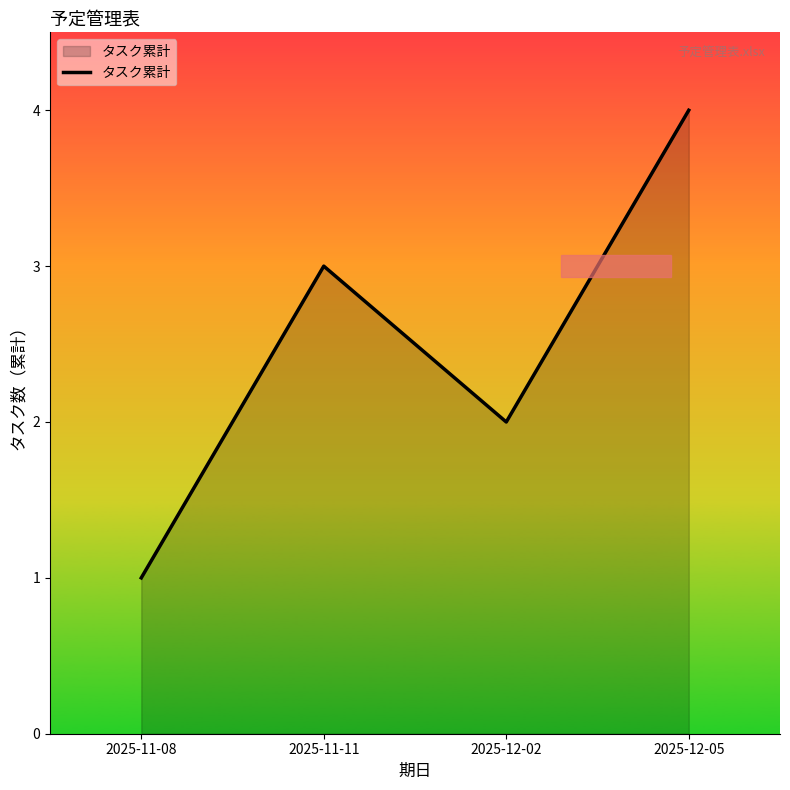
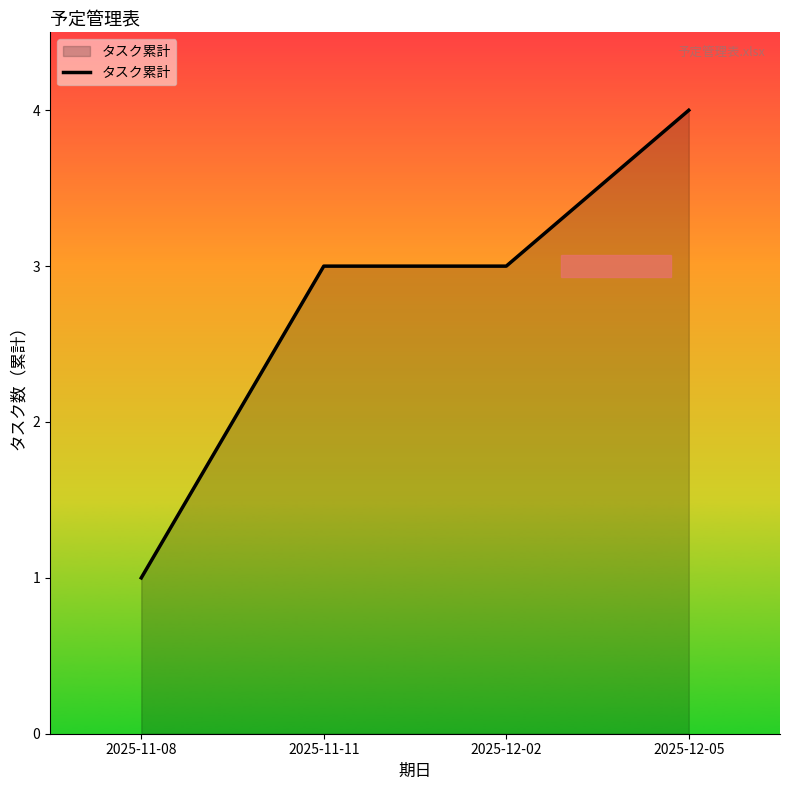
2025-12-02: 2 -> 3
